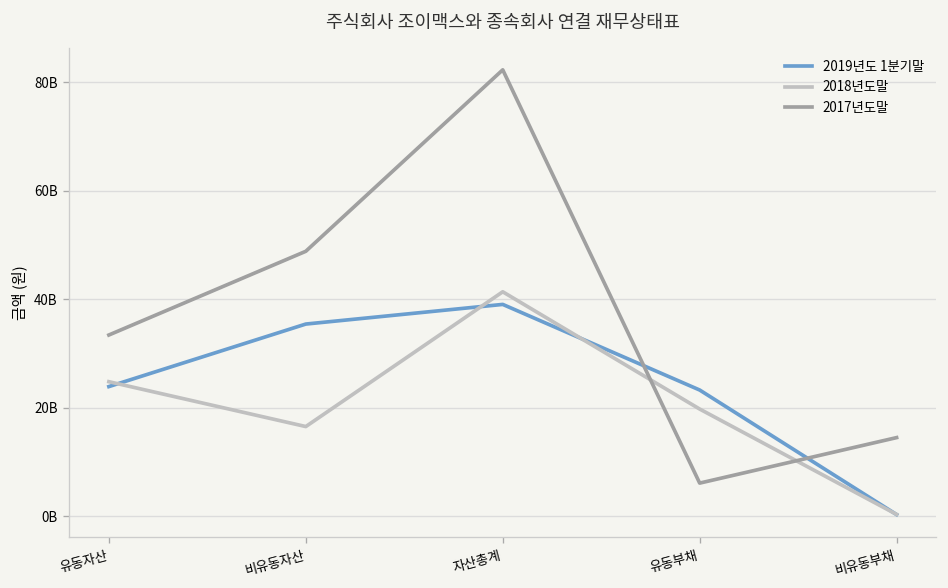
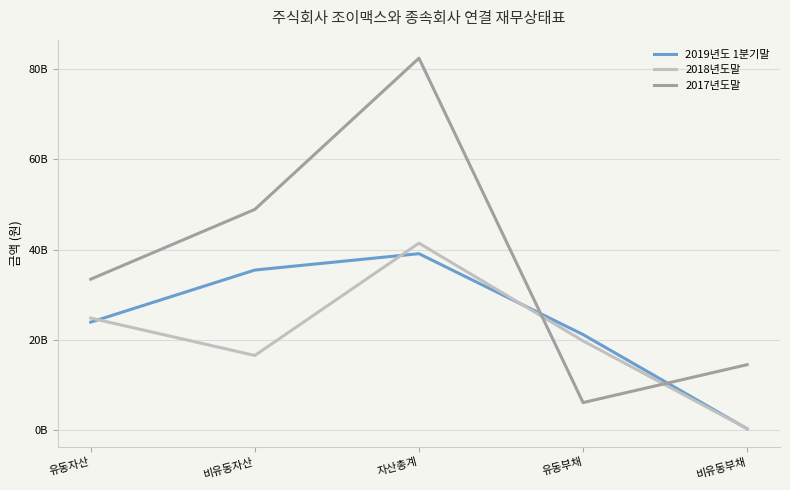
2019년도 1분기말, 유동부채: 23000000000 -> 21000000000
